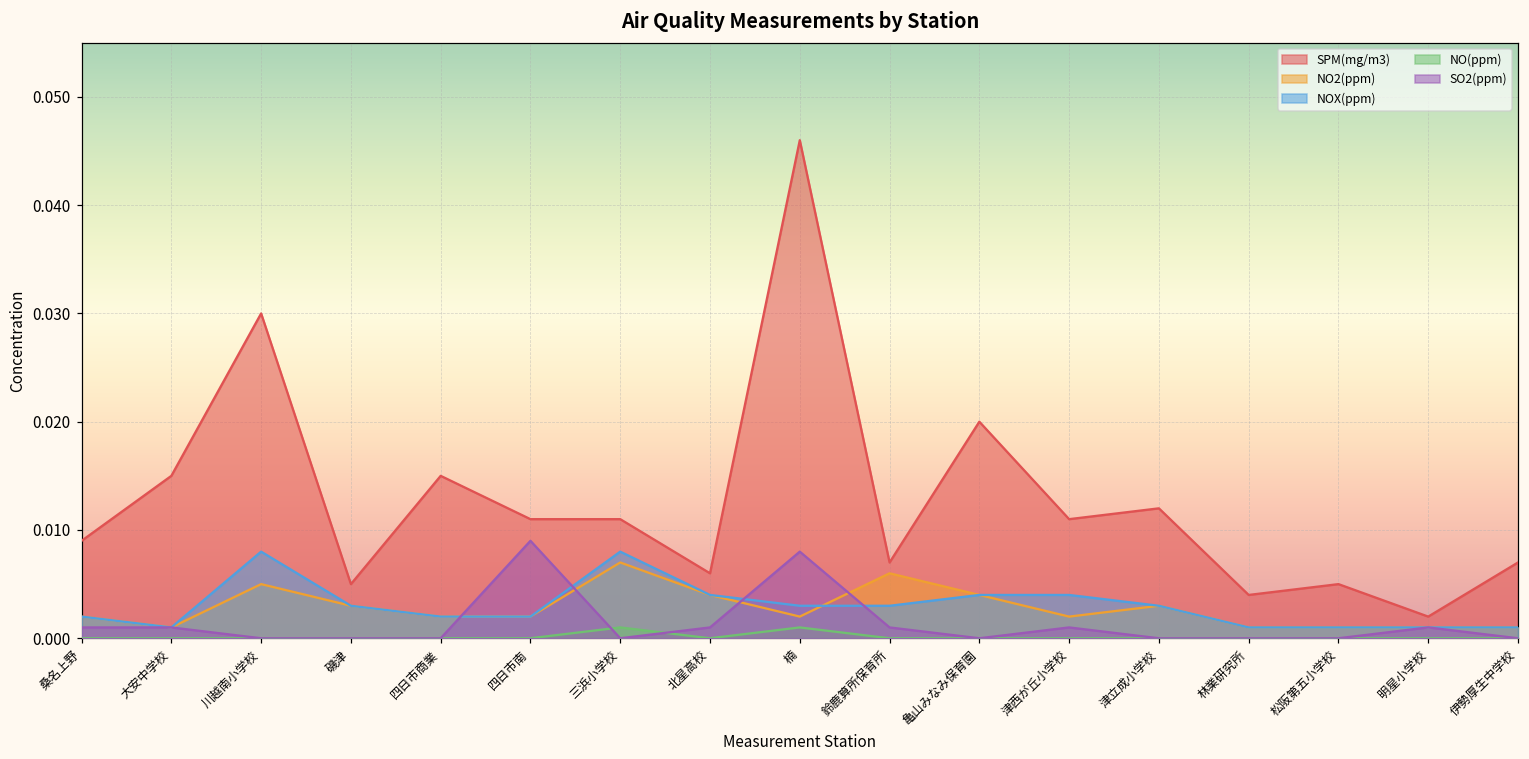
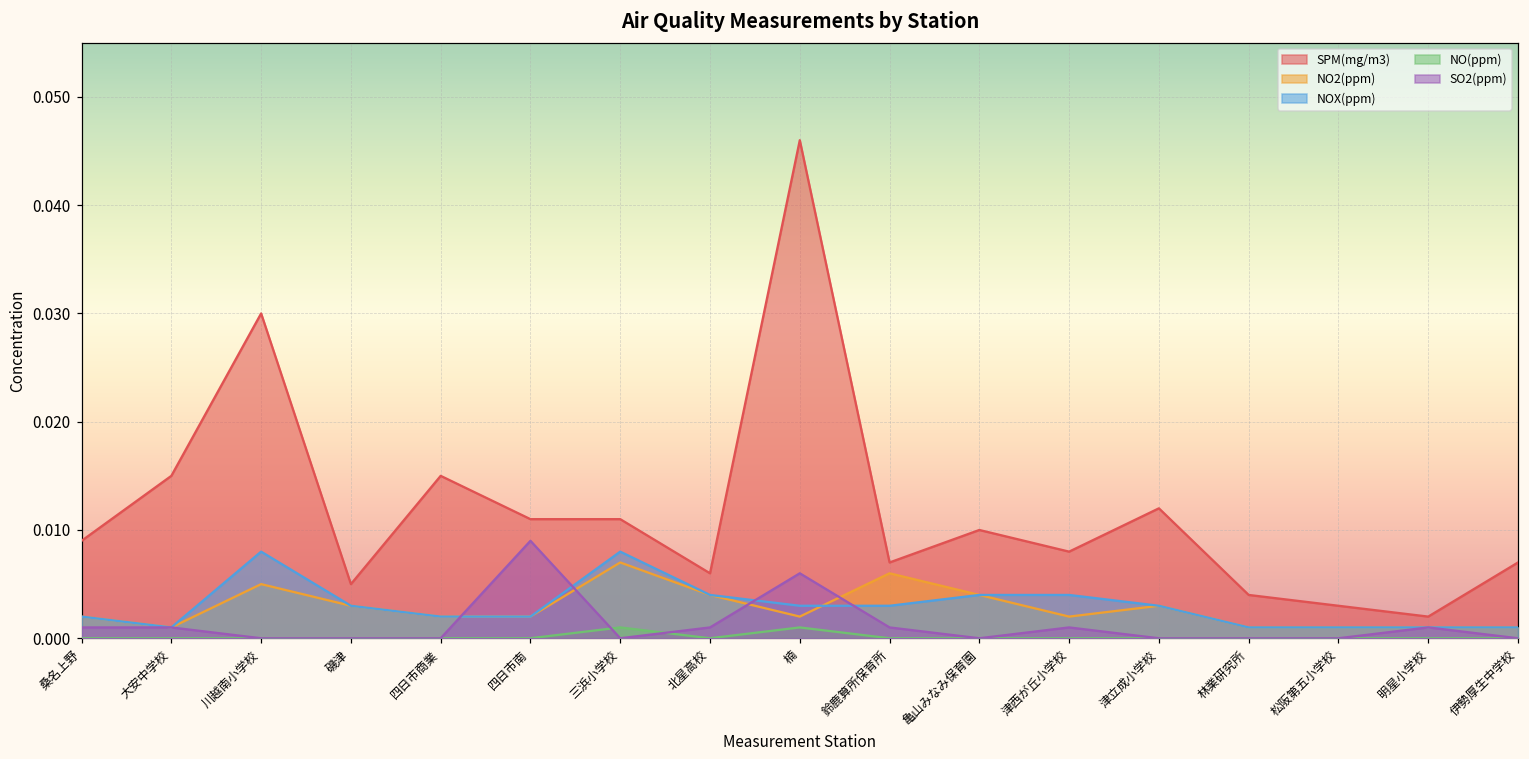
SO2(ppm), 楠: 0.008 -> 0.006
SPM(mg/m3), 亀山みなみ保育園: 0.02 -> 0.01
SPM(mg/m3), 津西が丘小学校: 0.011 -> 0.008
SPM(mg/m3), 松阪第五小学校: 0.005 -> 0.003
